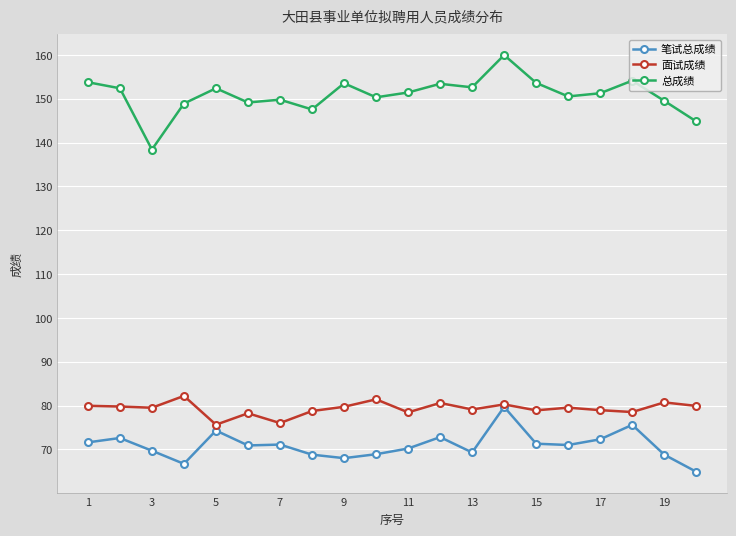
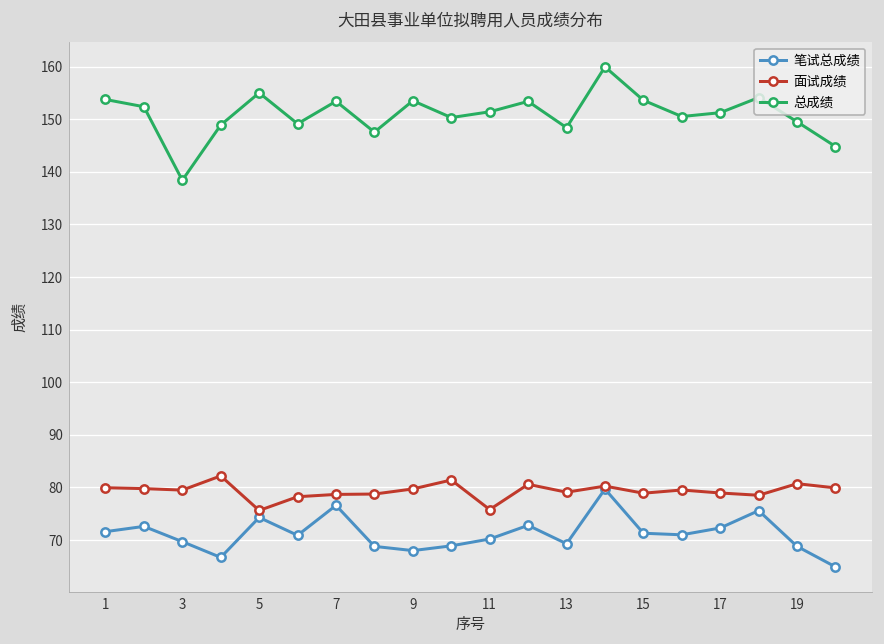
总成绩, 5: 152 -> 155
笔试总成绩, 7: 71 -> 77
面试成绩, 7: 76 -> 79
总成绩, 7: 150 -> 153
面试成绩, 11: 78 -> 76
总成绩, 13: 153 -> 148
